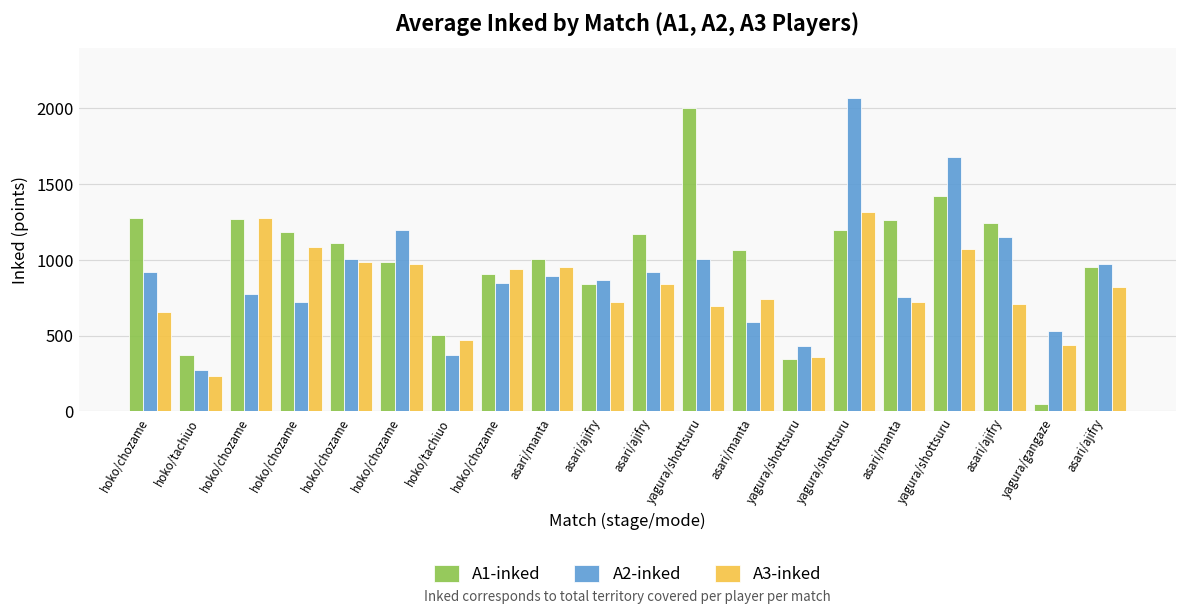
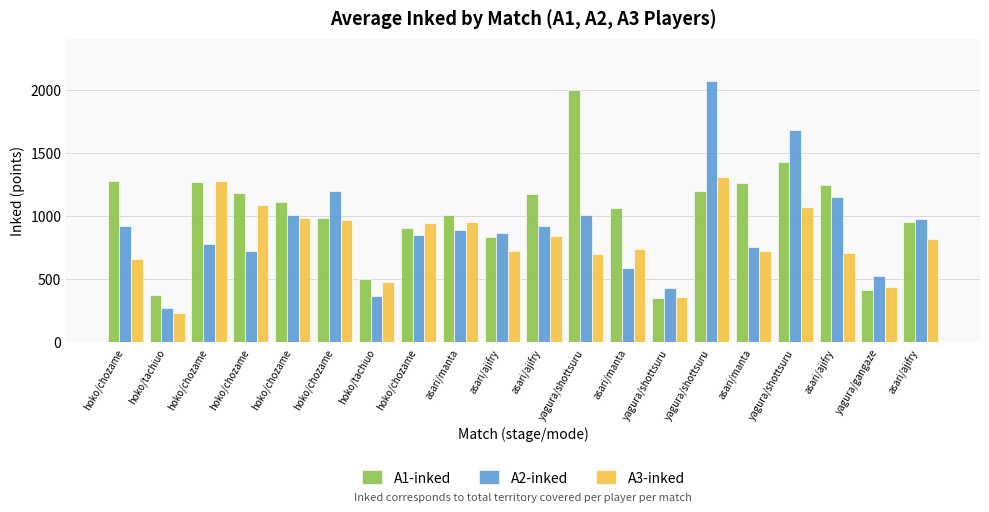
A1-inked, yagura/gangaze: 50 -> 420
